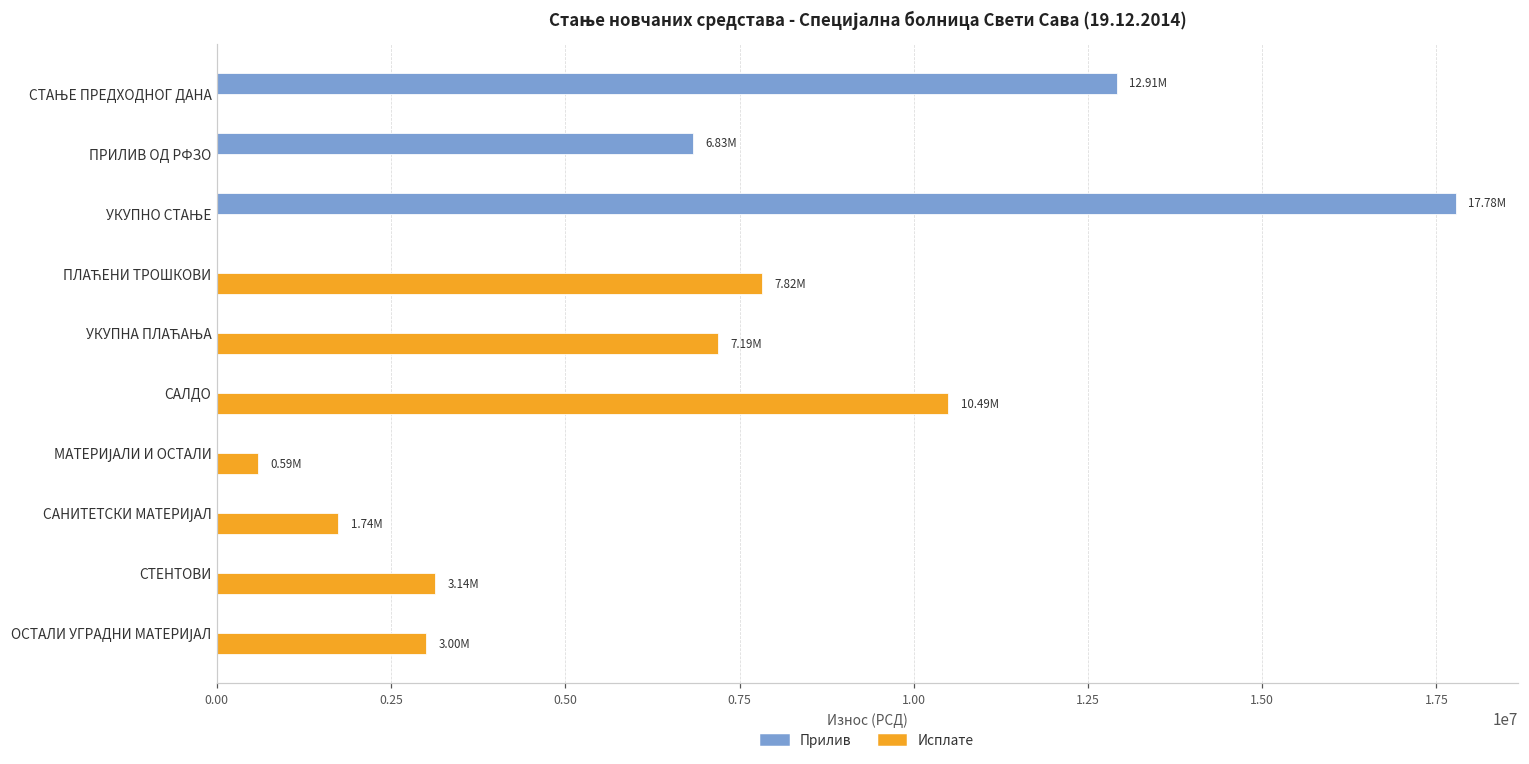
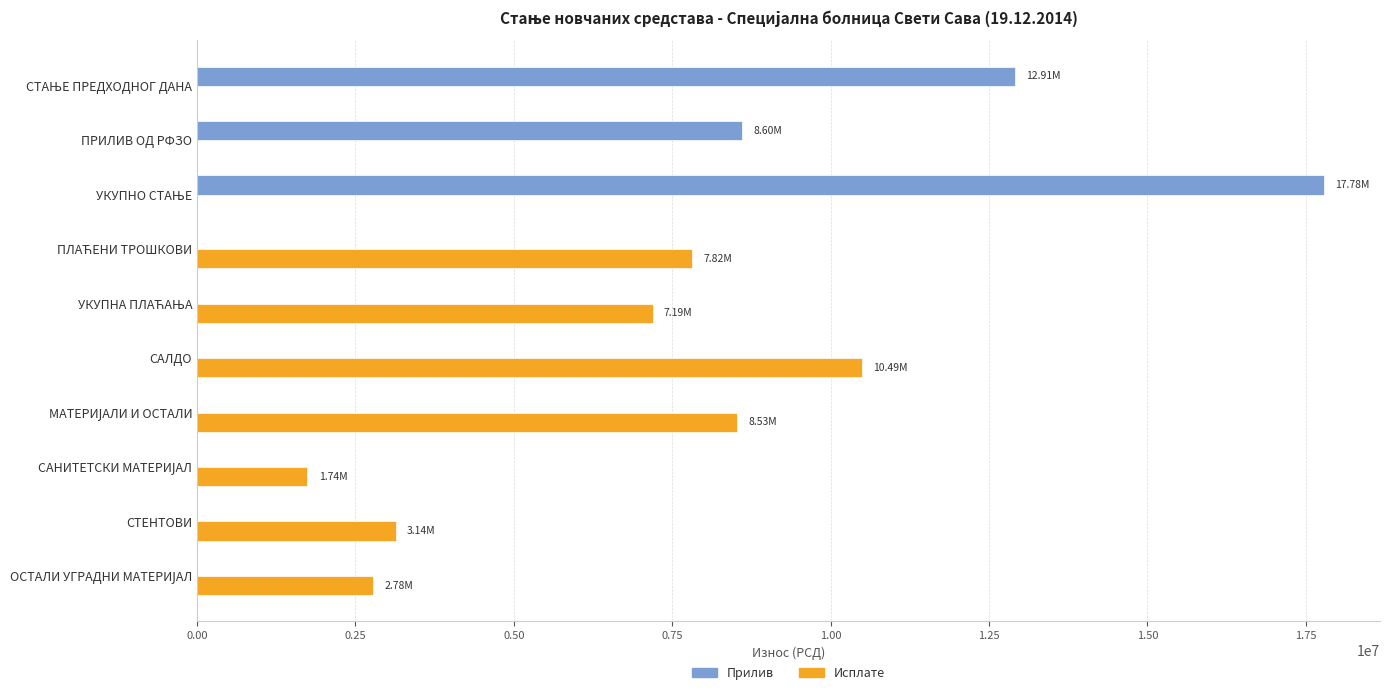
Прилив, ПРИЛИВ ОД РФЗО: 6.83M -> 8.60M
Исплате, МАТЕРИЈАЛИ И ОСТАЛИ: 0.59M -> 8.53M
Исплате, ОСТАЛИ УГРАДНИ МАТЕРИЈАЛ: 3.00M -> 2.78M
